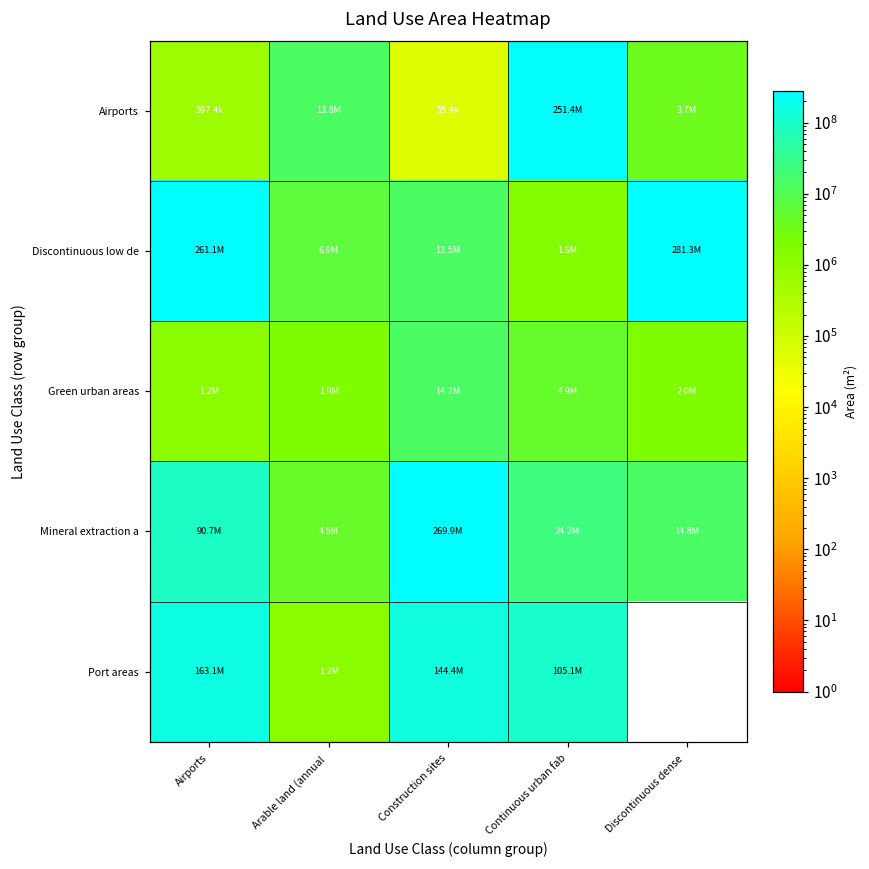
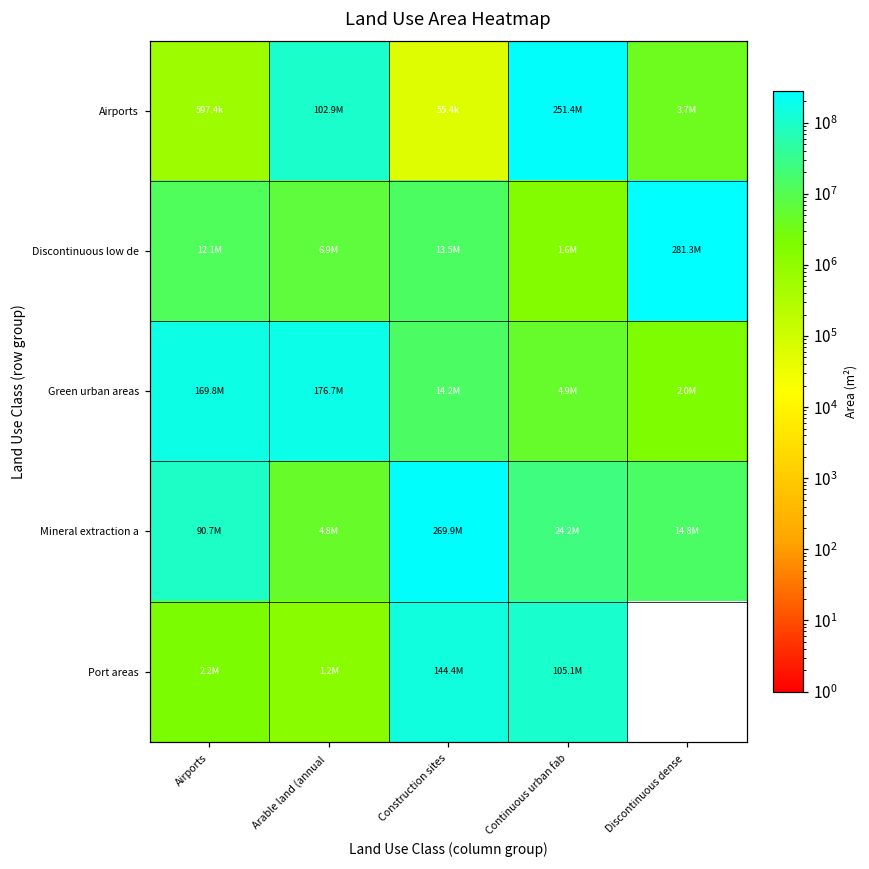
Airports, Arable land (annual: 13.8M -> 102.9M
Discontinuous low de, Airports: 261.1M -> 12.1M
Green urban areas, Airports: 1.2M -> 169.8M
Green urban areas, Arable land (annual: 1.9M -> 176.7M
Port areas, Airports: 163.1M -> 2.2M
